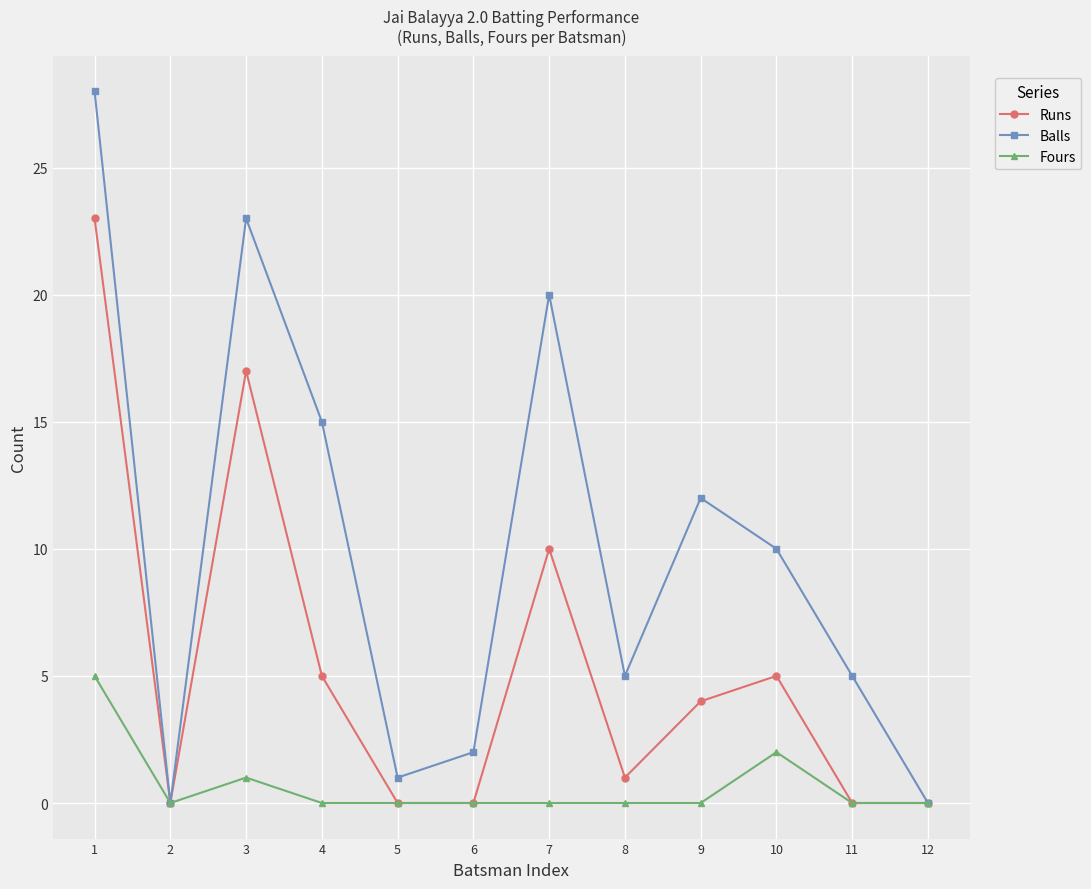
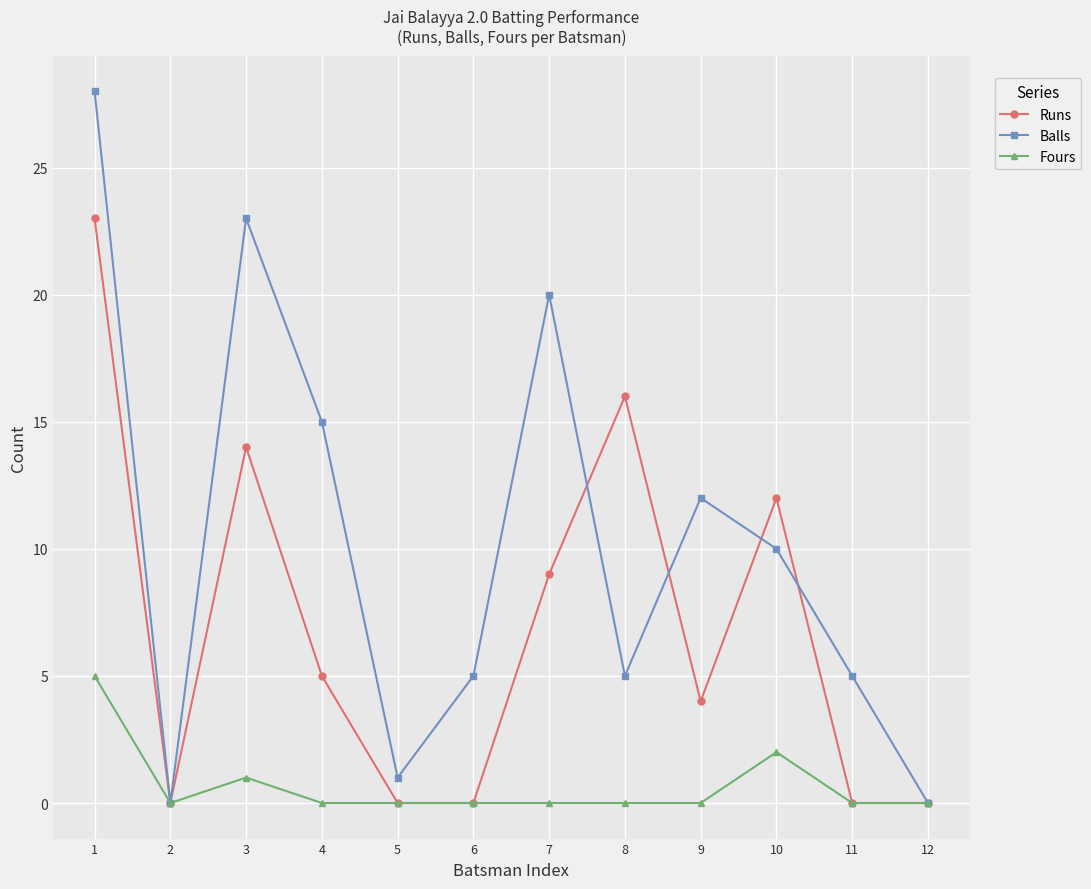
Runs, 3: 17 -> 14
Balls, 6: 2 -> 5
Runs, 7: 10 -> 9
Runs, 8: 1 -> 16
Runs, 10: 5 -> 12
